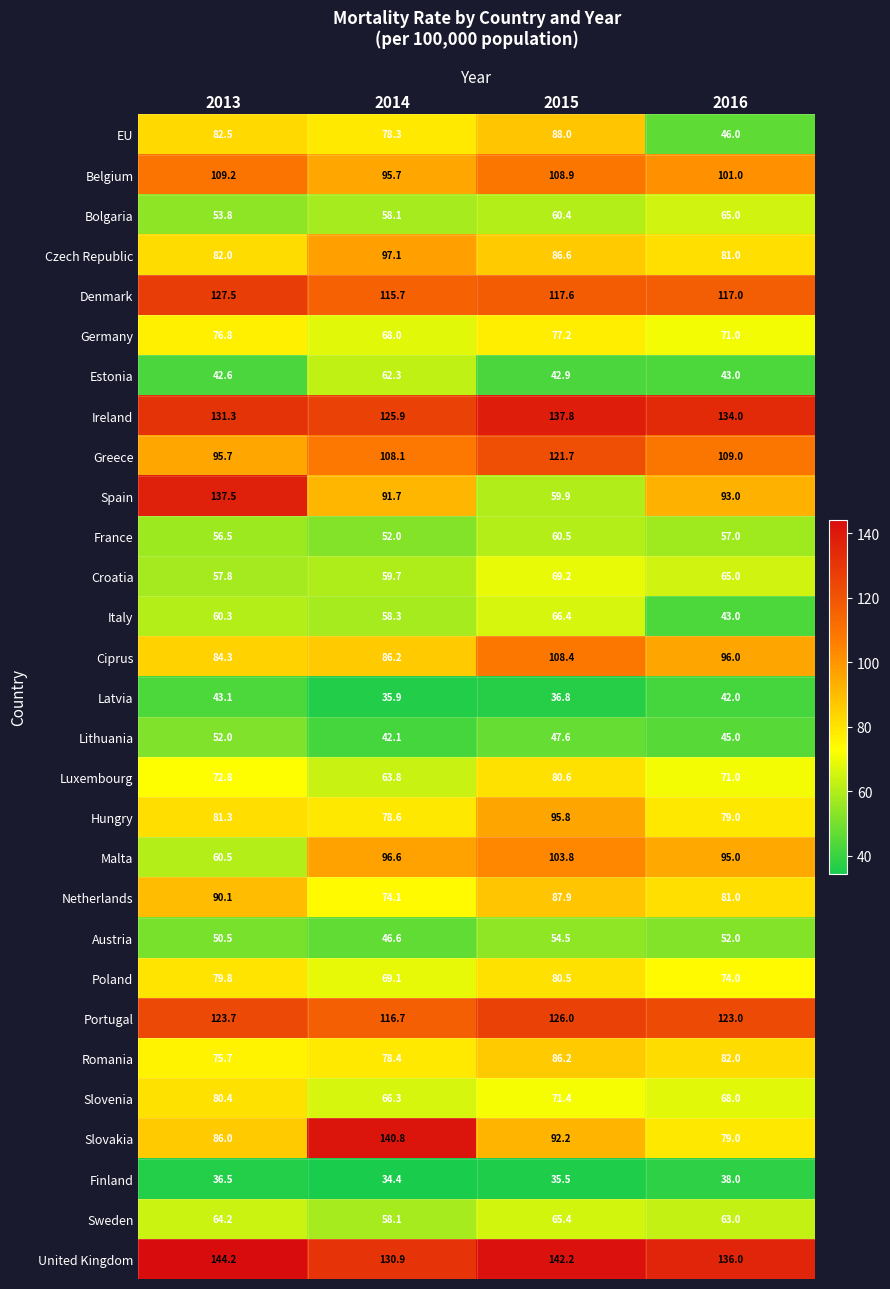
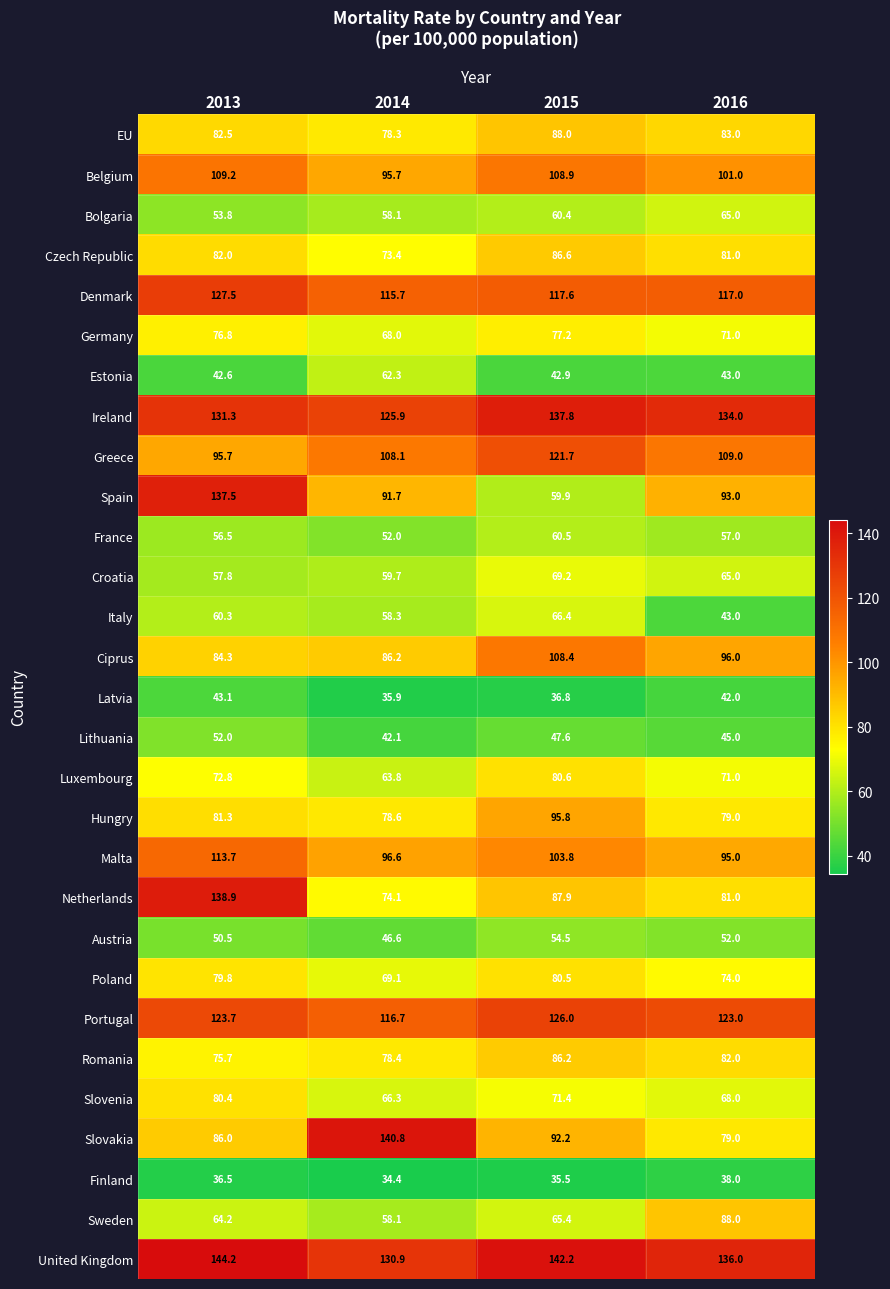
EU, 2016: 46.0 -> 83.0
Czech Republic, 2014: 97.1 -> 73.4
Malta, 2013: 60.5 -> 113.7
Netherlands, 2013: 90.1 -> 138.9
Sweden, 2016: 63.0 -> 88.0
